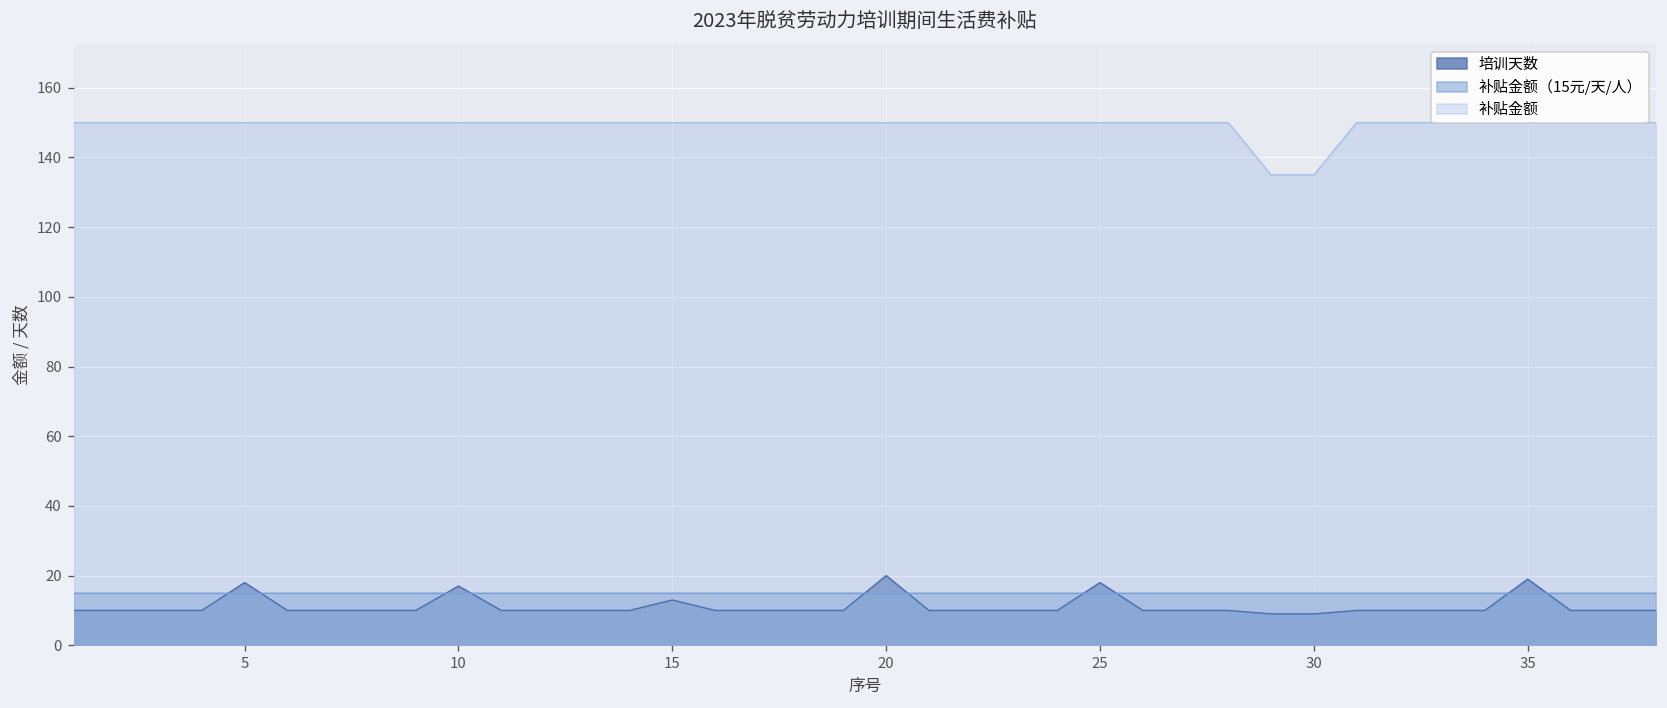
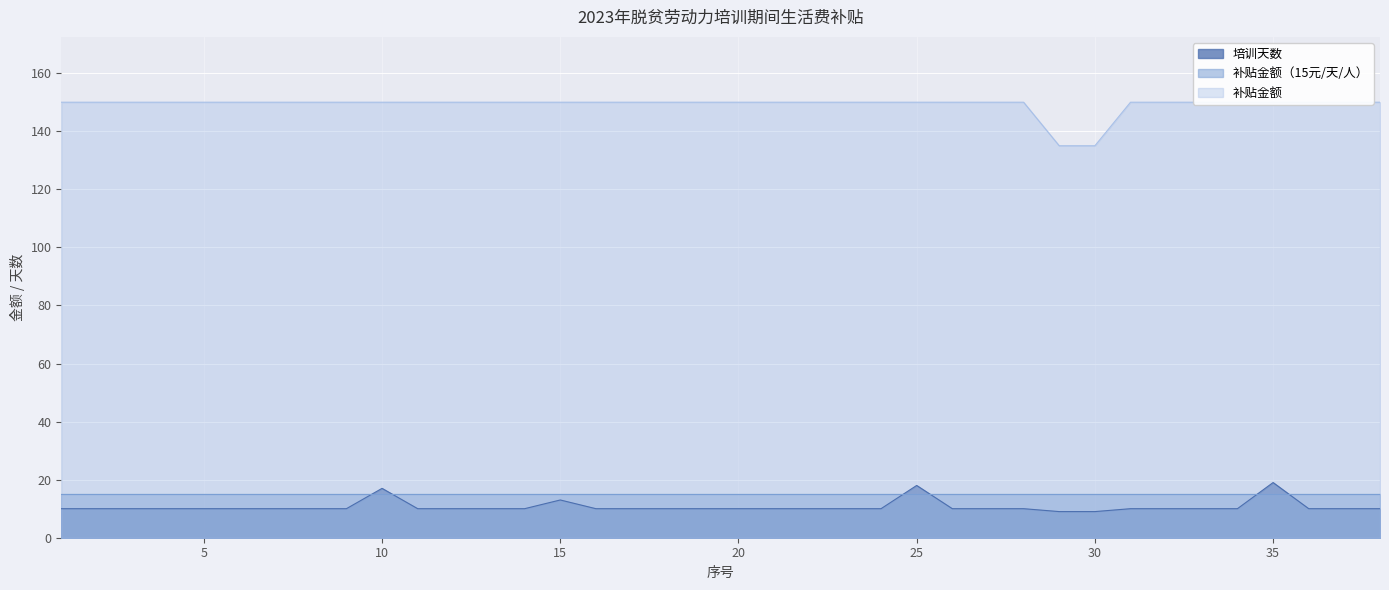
培训天数, 5: 18 -> 10
培训天数, 20: 20 -> 10
